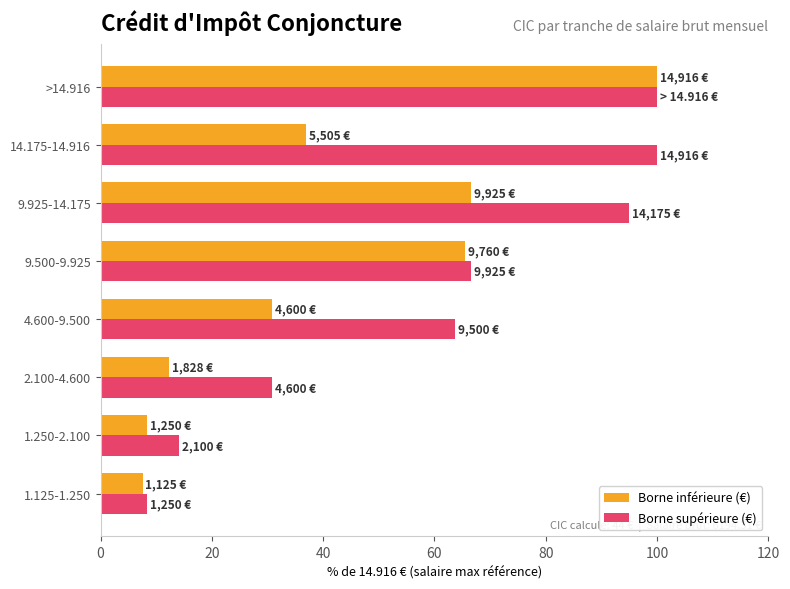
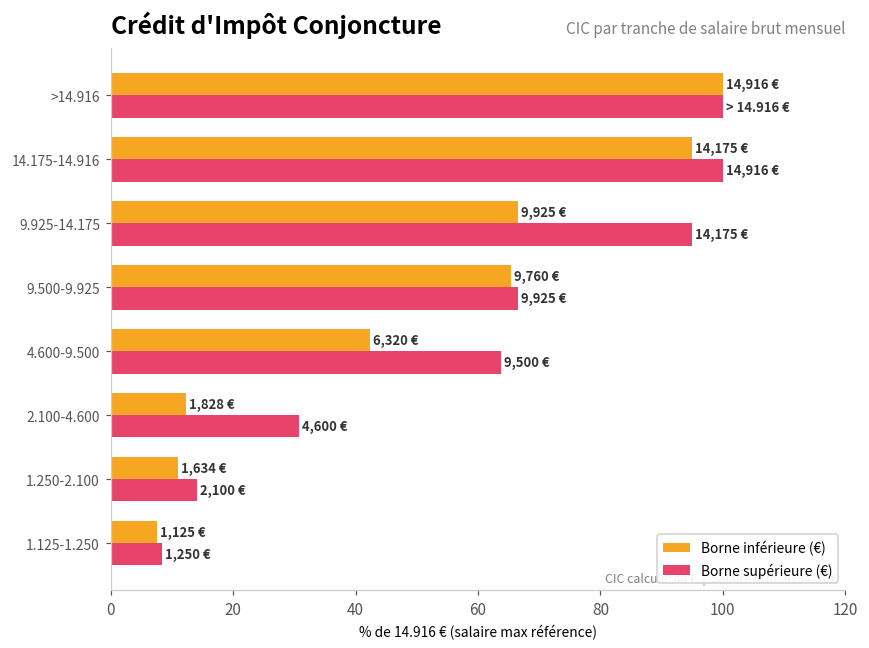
Borne inférieure (€), 14.175-14.916: 5,505 -> 14,175
Borne inférieure (€), 4.600-9.500: 4,600 -> 6,320
Borne inférieure (€), 1.250-2.100: 1,250 -> 1,634
